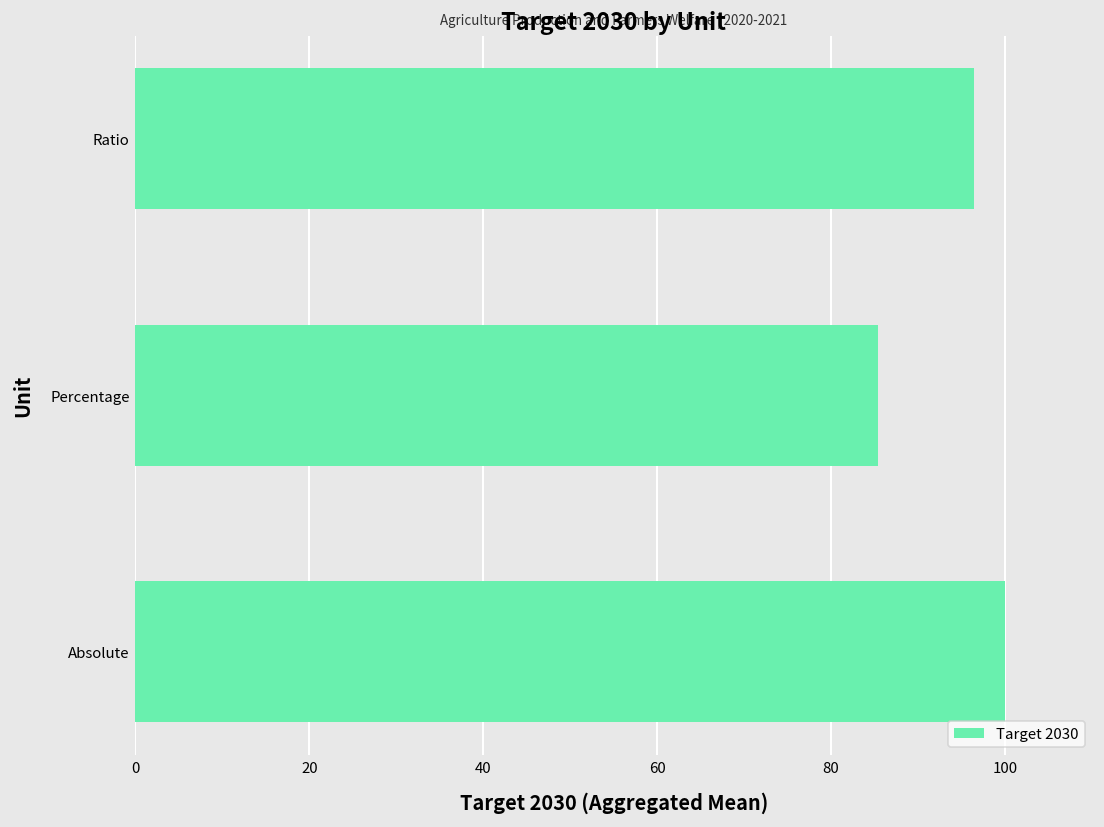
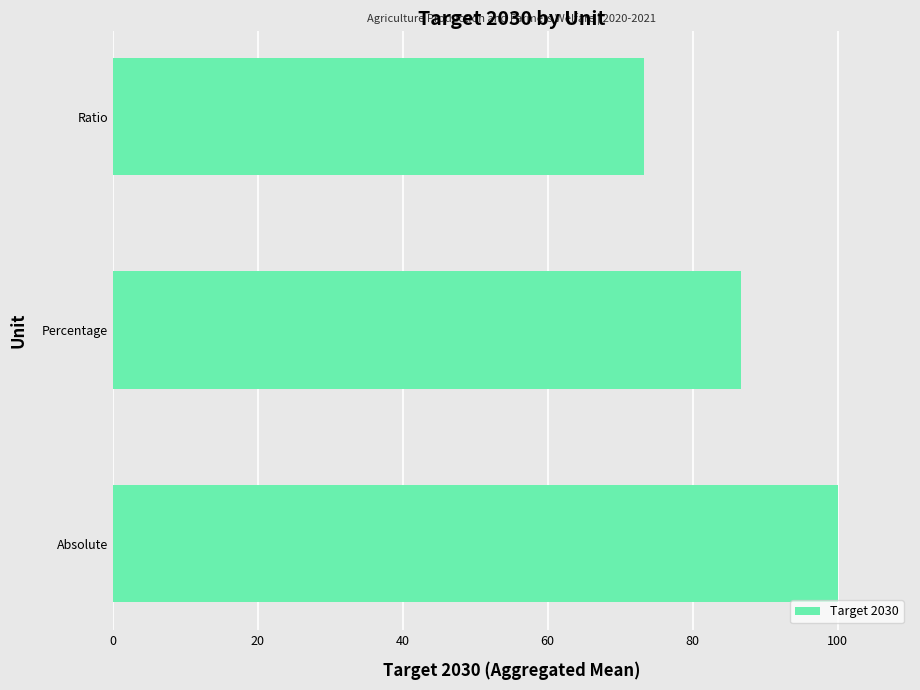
Ratio: 96 -> 73
Percentage: 85 -> 87
